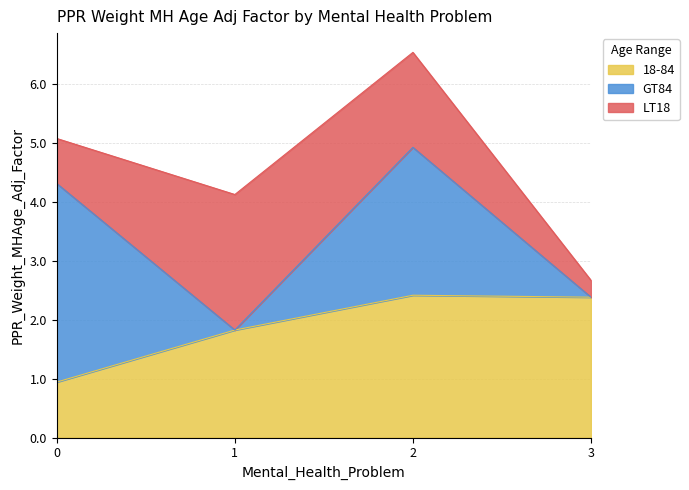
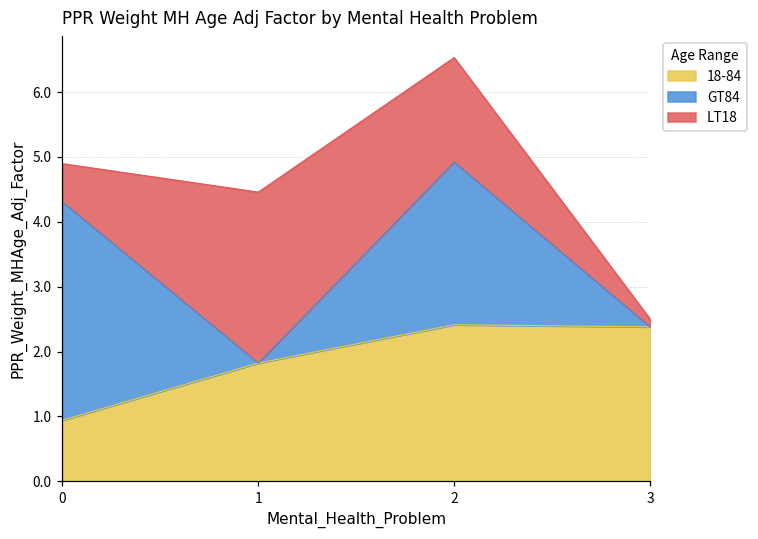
LT18, 0: 0.8 -> 0.6
LT18, 1: 2.3 -> 2.6
LT18, 3: 0.3 -> 0.1
